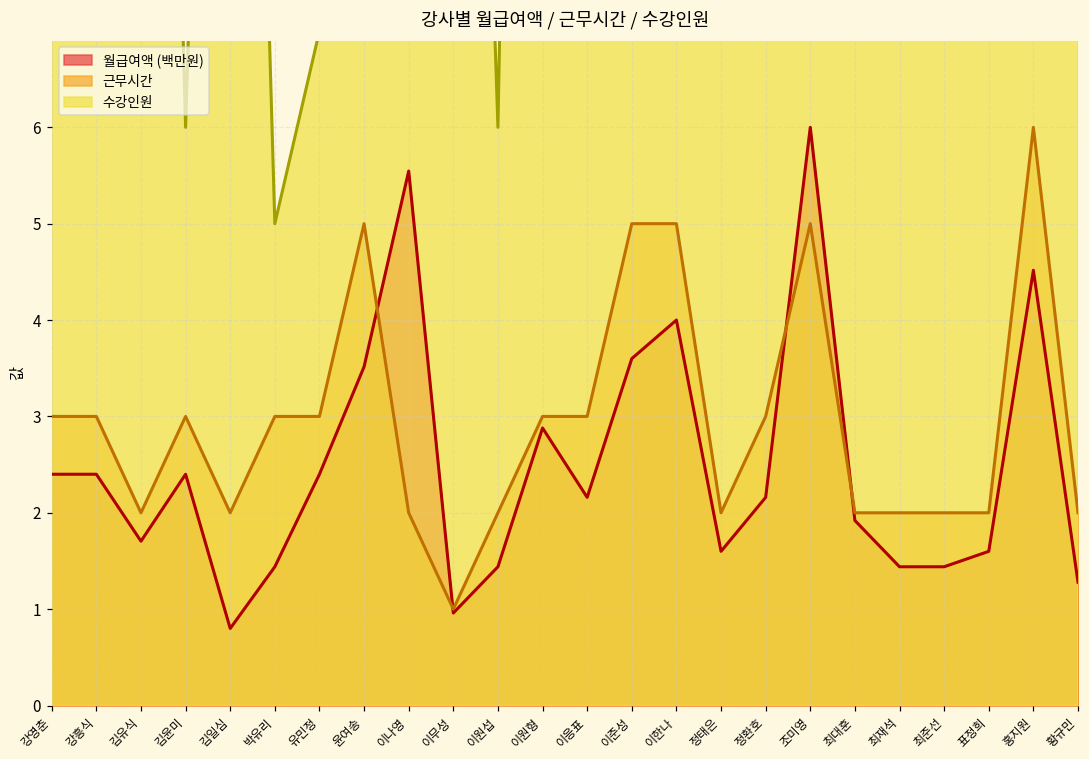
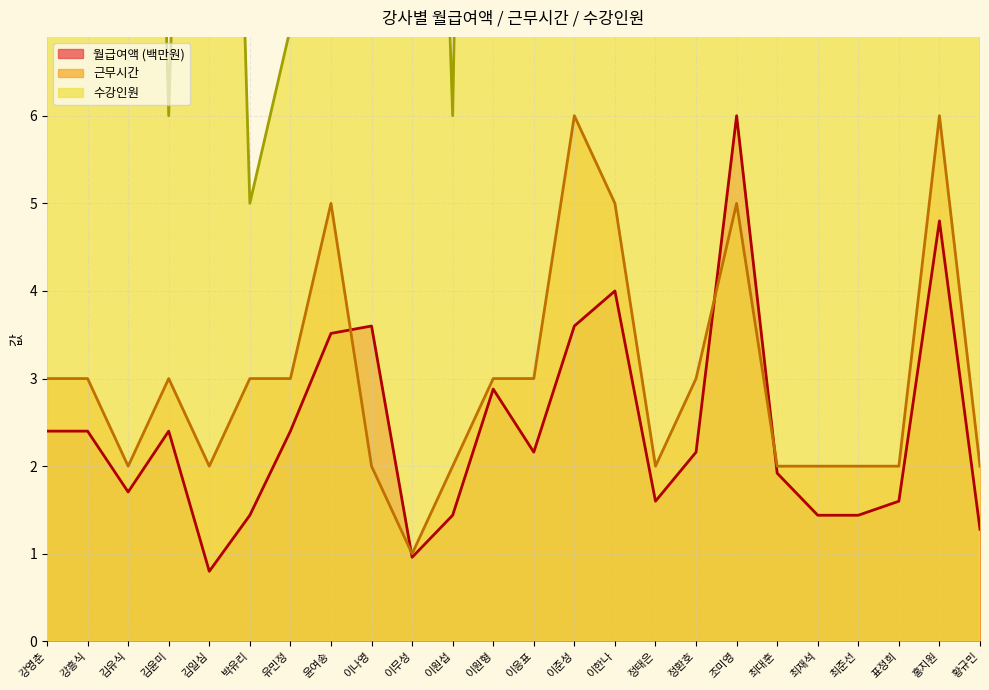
월급여액 (백만원), 이나영: 5.5 -> 3.6
근무시간, 이준성: 5 -> 6
월급여액 (백만원), 홍지원: 4.5 -> 4.8
